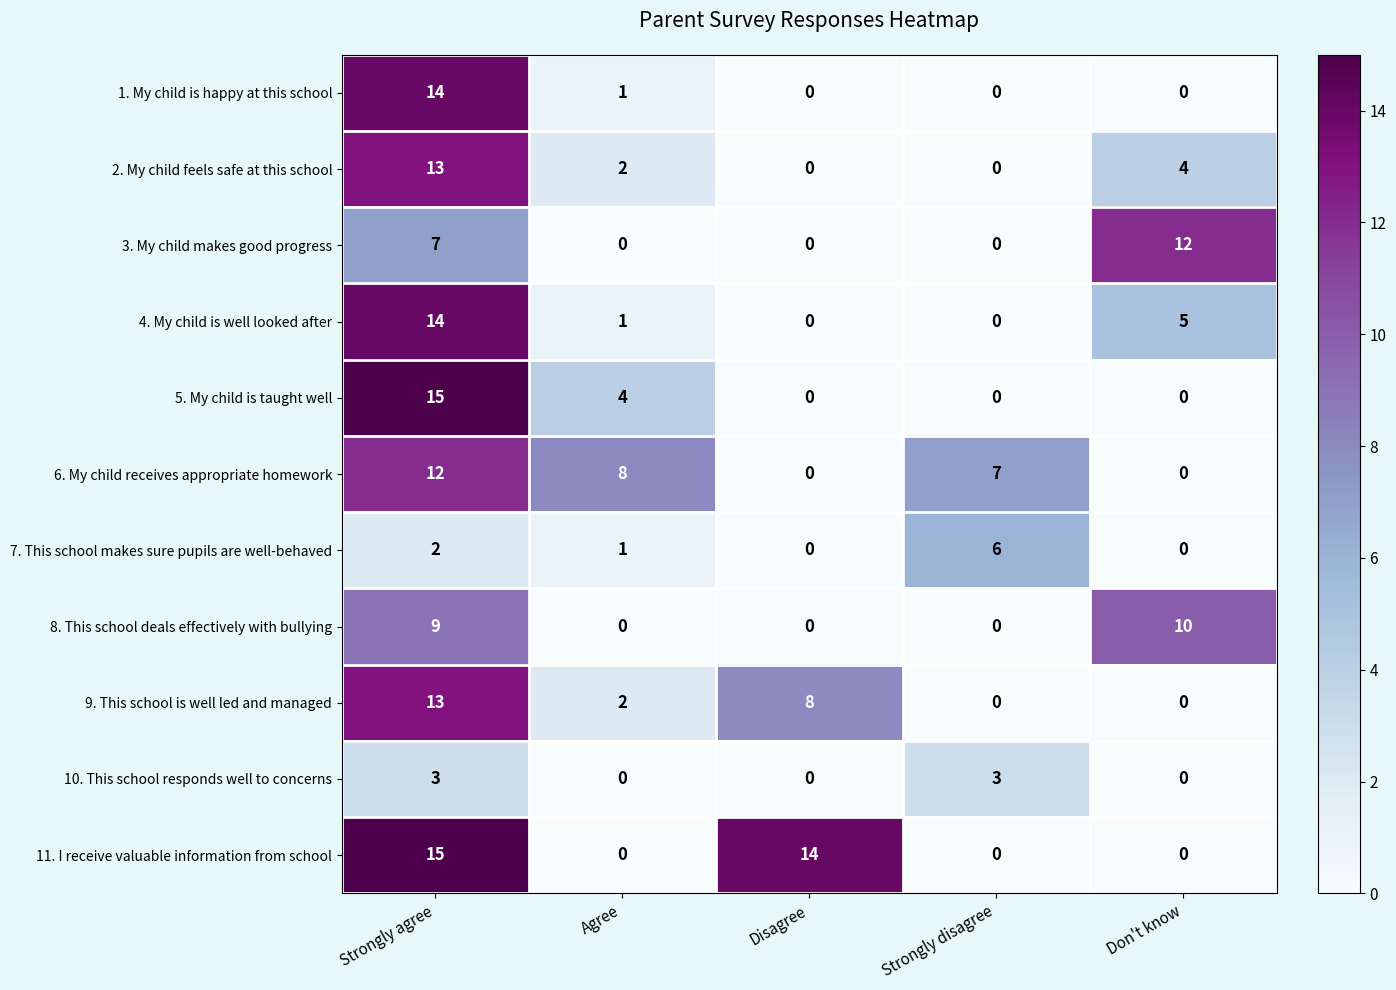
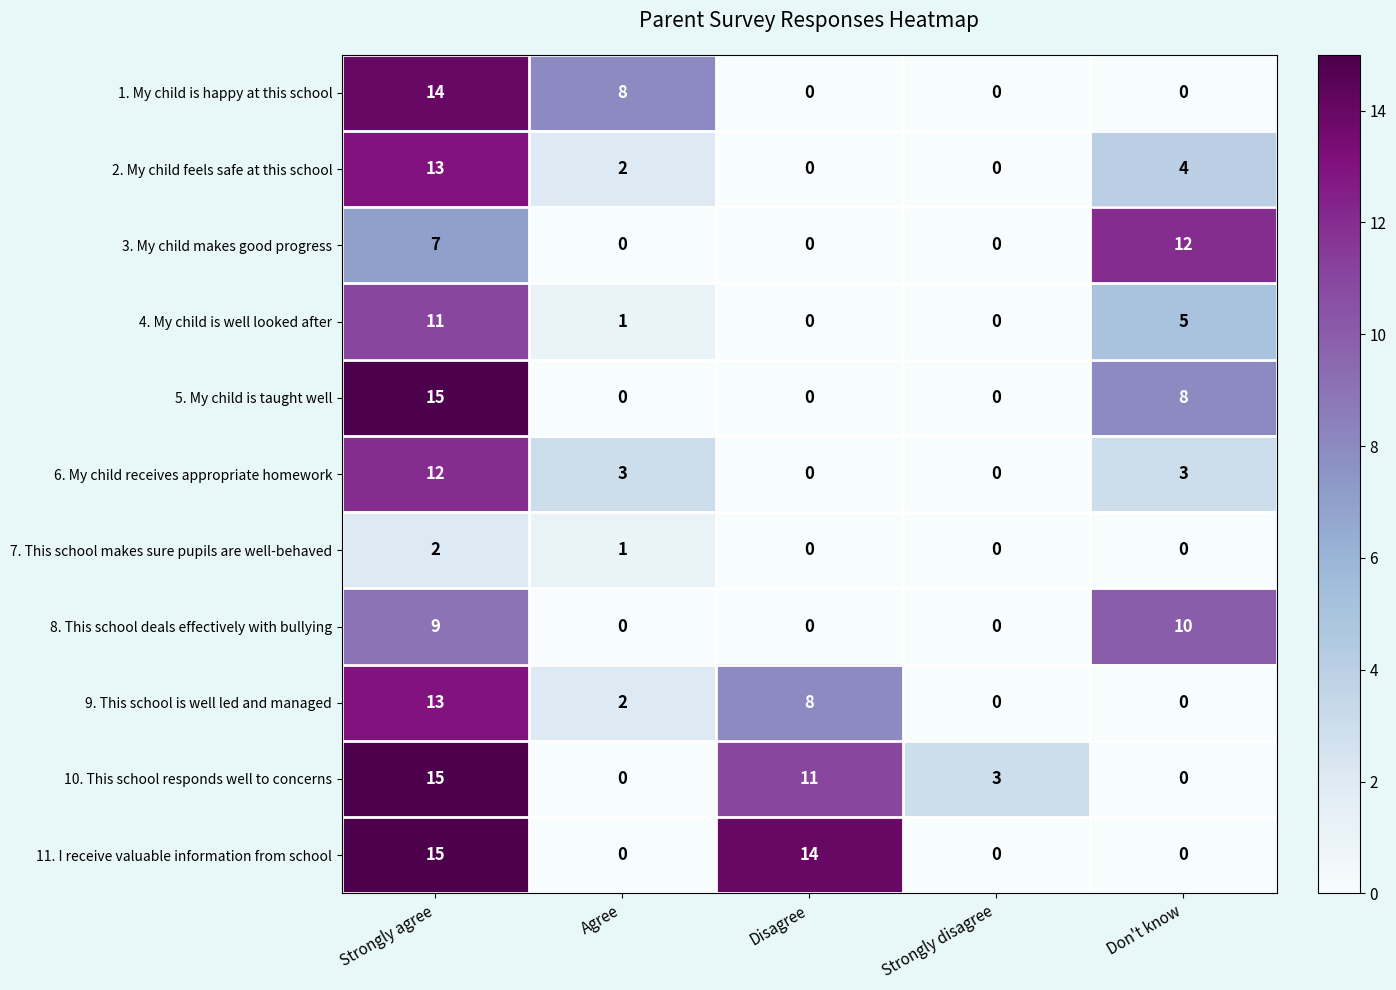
1. My child is happy at this school, Agree: 1 -> 8
4. My child is well looked after, Strongly agree: 14 -> 11
5. My child is taught well, Agree: 4 -> 0
5. My child is taught well, Don't know: 0 -> 8
6. My child receives appropriate homework, Agree: 8 -> 3
6. My child receives appropriate homework, Strongly disagree: 7 -> 0
6. My child receives appropriate homework, Don't know: 0 -> 3
7. This school makes sure pupils are well-behaved, Strongly disagree: 6 -> 0
10. This school responds well to concerns, Strongly agree: 3 -> 15
10. This school responds well to concerns, Disagree: 0 -> 11
